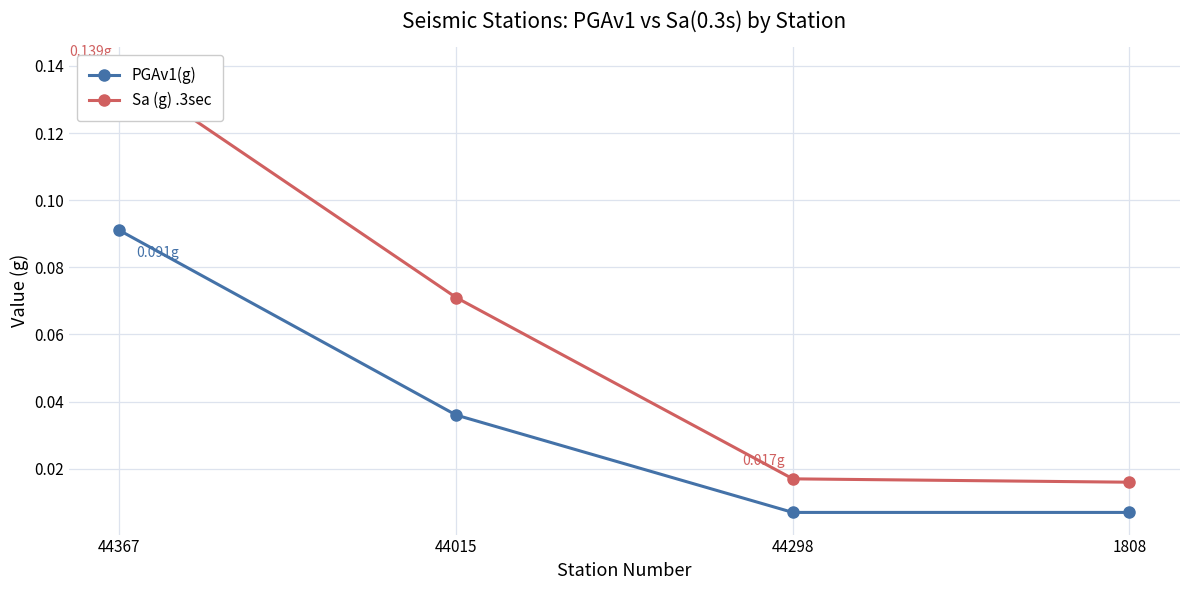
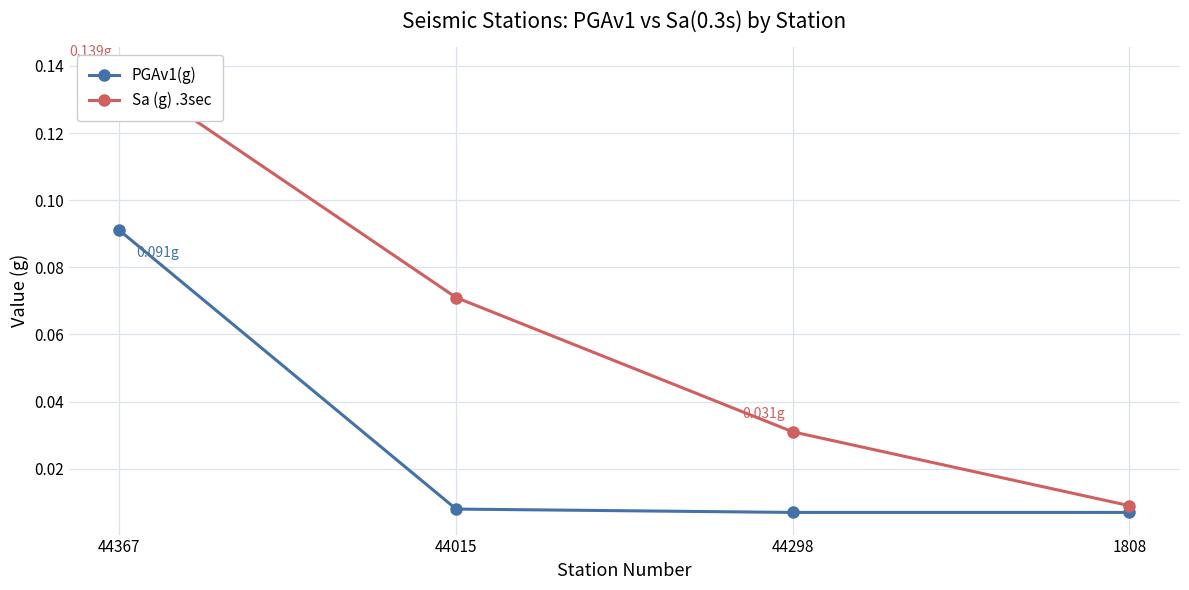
PGAv1(g), 44015: 0.036 -> 0.008
Sa (g) .3sec, 44298: 0.017g -> 0.031g
Sa (g) .3sec, 1808: 0.016 -> 0.009
